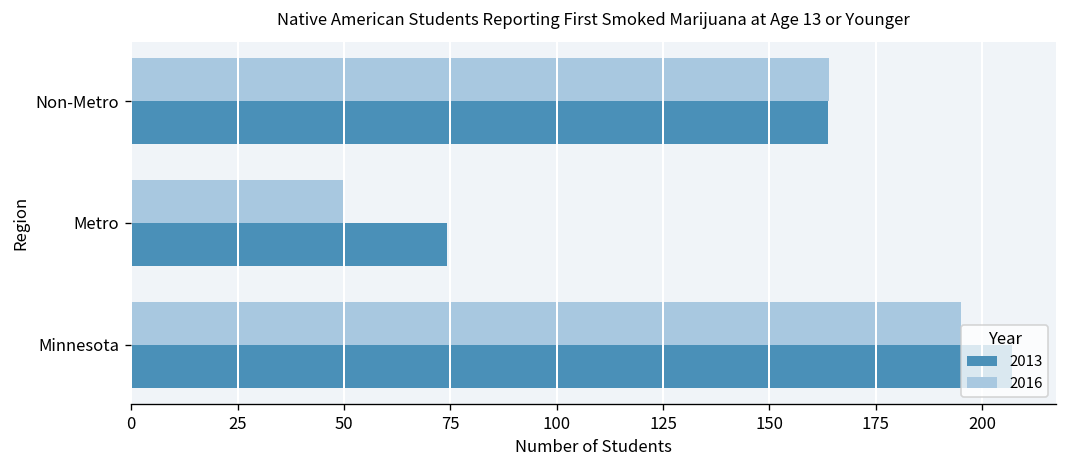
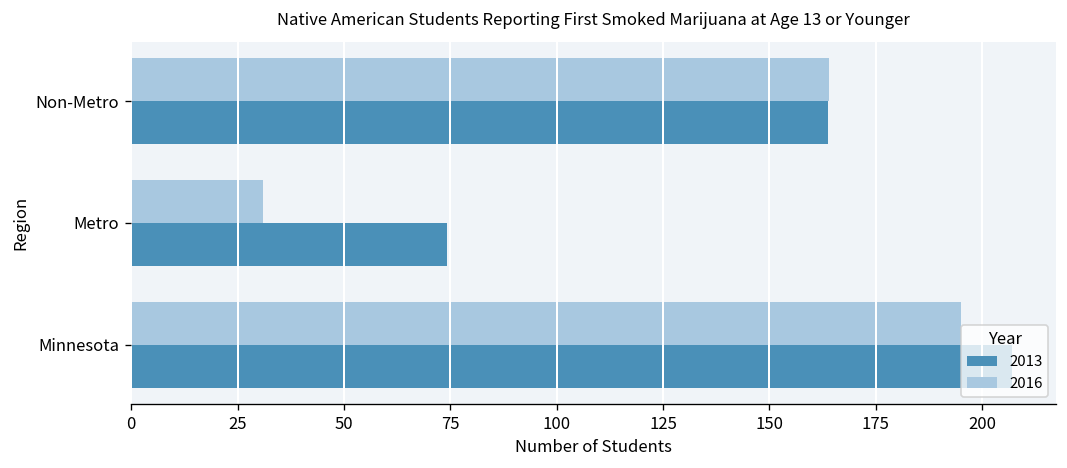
2016, Metro: 50 -> 31
